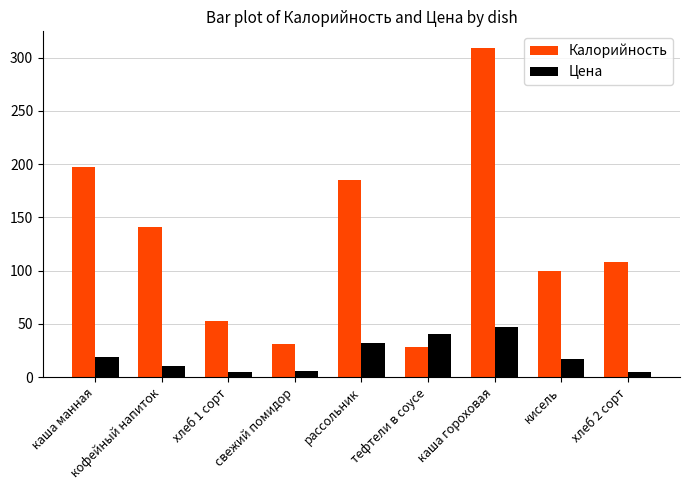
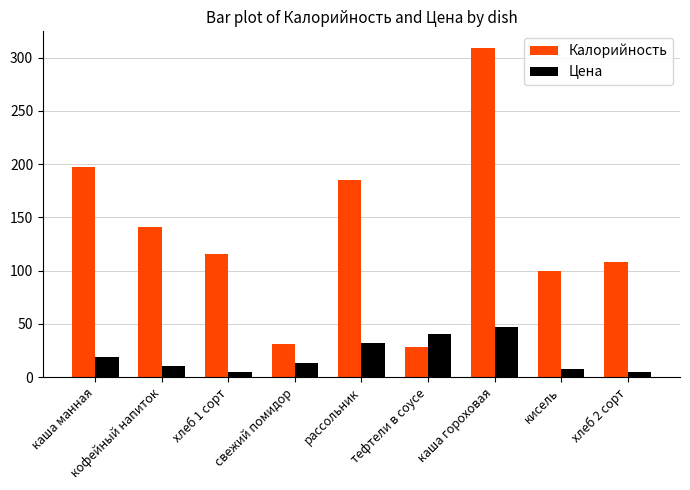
Калорийность, хлеб 1 сорт: 53 -> 116
Цена, свежий помидор: 5 -> 13
Цена, кисель: 17 -> 7
